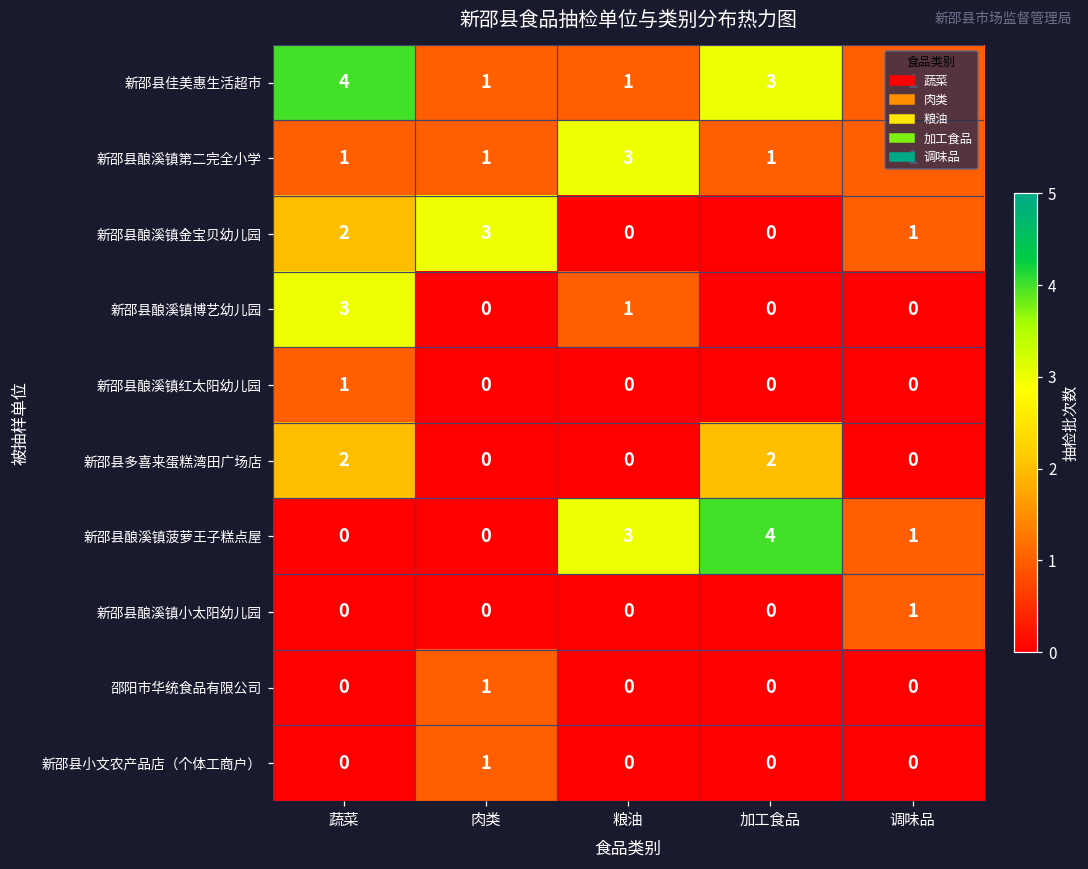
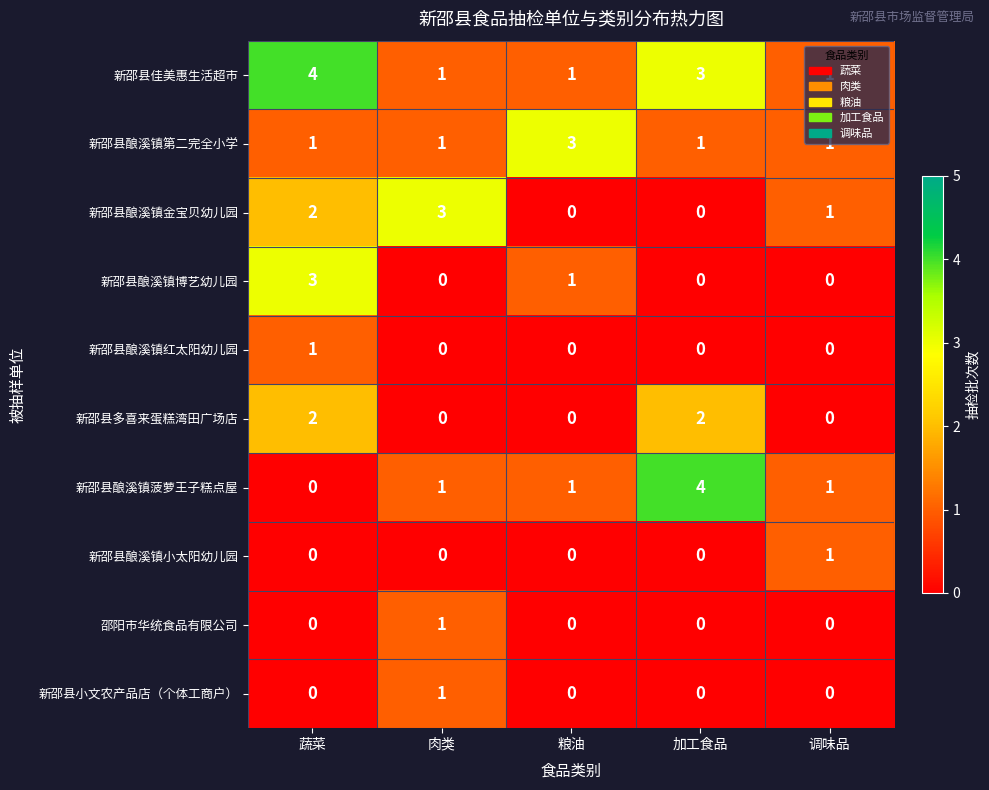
新邵县酿溪镇菠萝王子糕点屋, 肉类: 0 -> 1
新邵县酿溪镇菠萝王子糕点屋, 粮油: 3 -> 1
